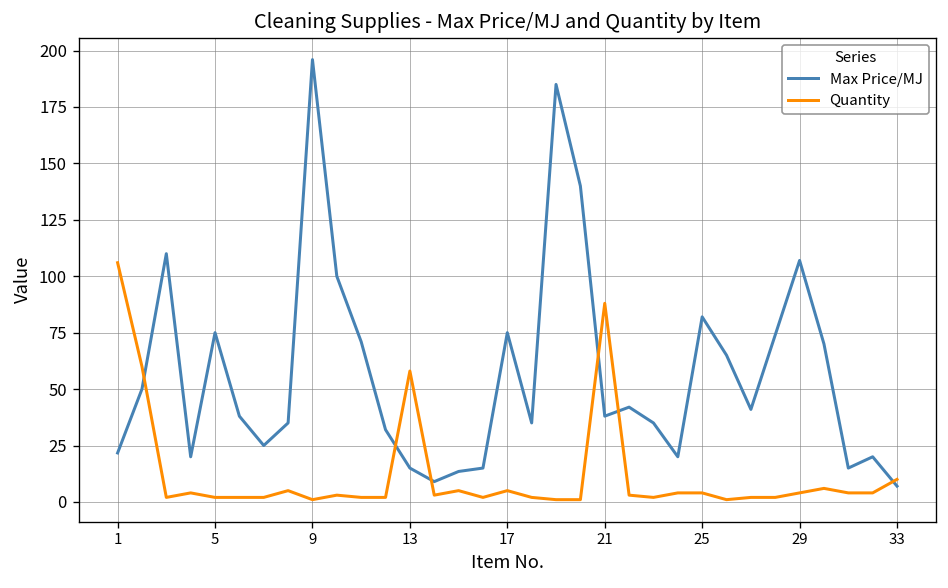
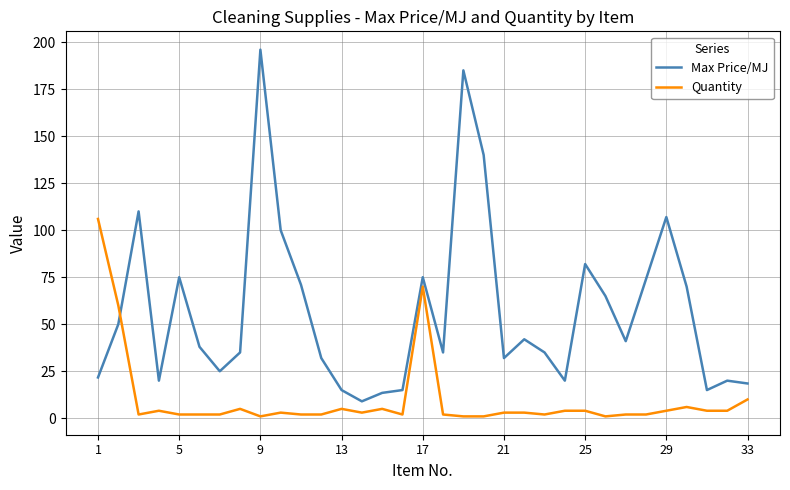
Quantity, 13: 58 -> 5
Quantity, 17: 5 -> 70
Max Price/MJ, 21: 38 -> 32
Quantity, 21: 88 -> 3
Max Price/MJ, 33: 7 -> 19
